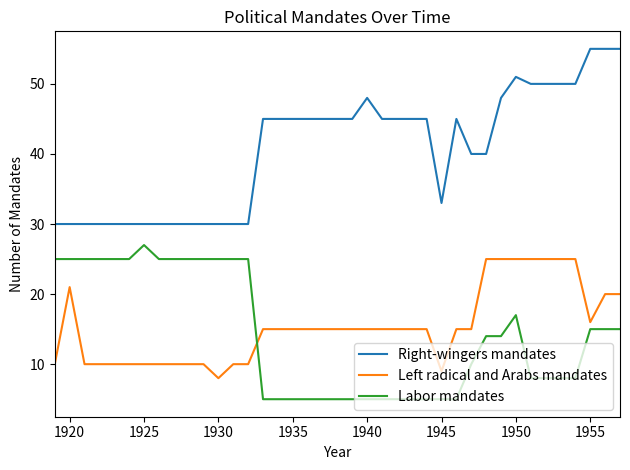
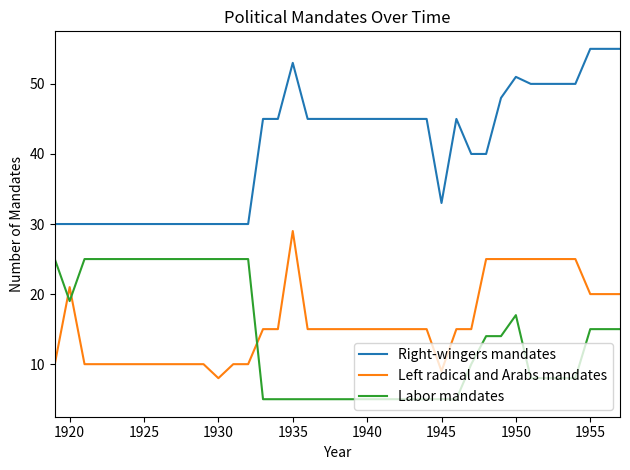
Labor mandates, 1920: 25 -> 19
Labor mandates, 1925: 27 -> 25
Right-wingers mandates, 1935: 45 -> 53
Left radical and Arabs mandates, 1935: 15 -> 29
Right-wingers mandates, 1940: 48 -> 45
Left radical and Arabs mandates, 1955: 16 -> 20
